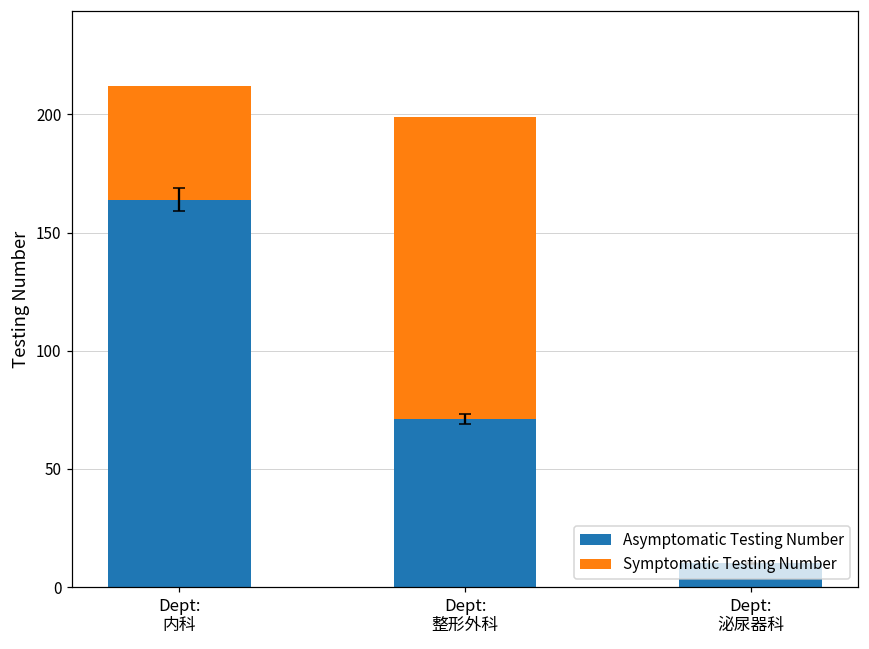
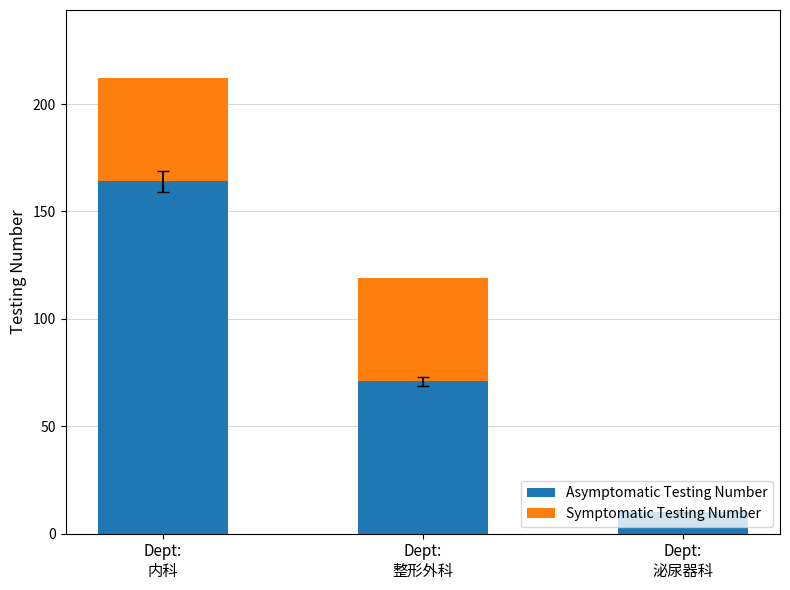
Symptomatic Testing Number, Dept: 整形外科: 128 -> 48
